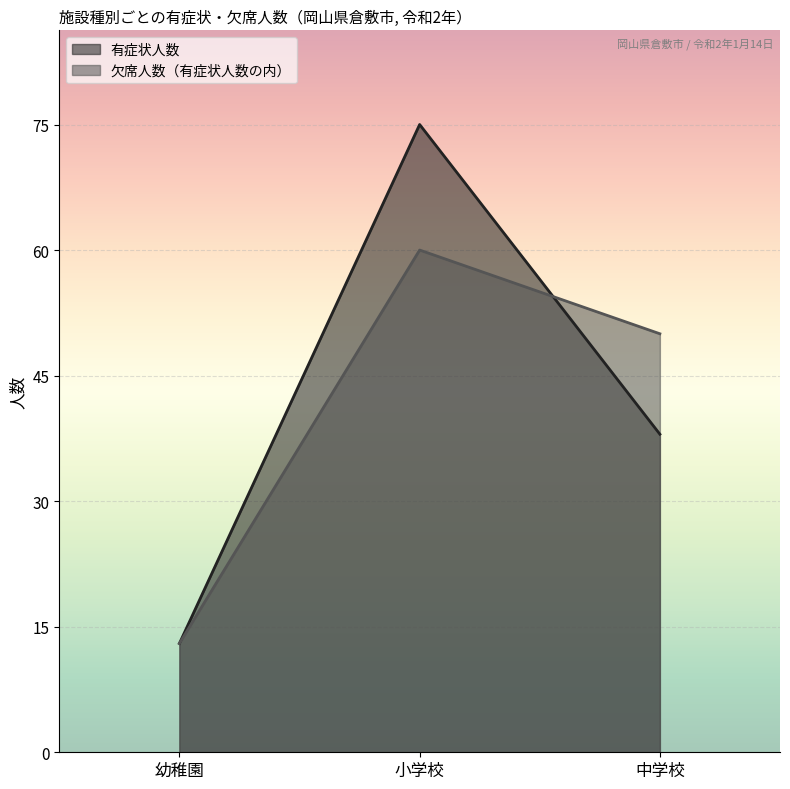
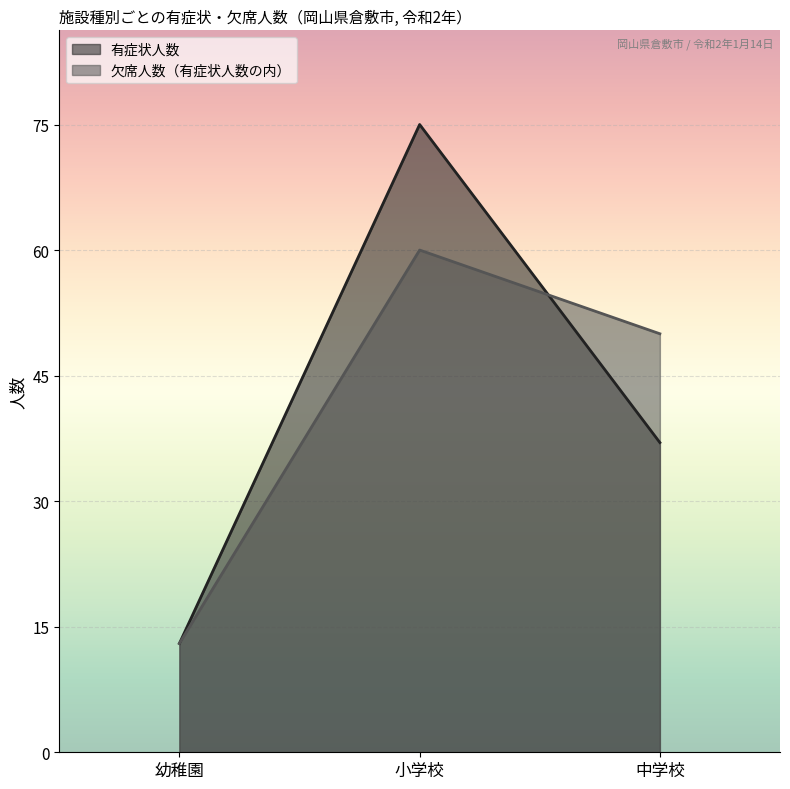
有症状人数, 中学校: 38 -> 37
